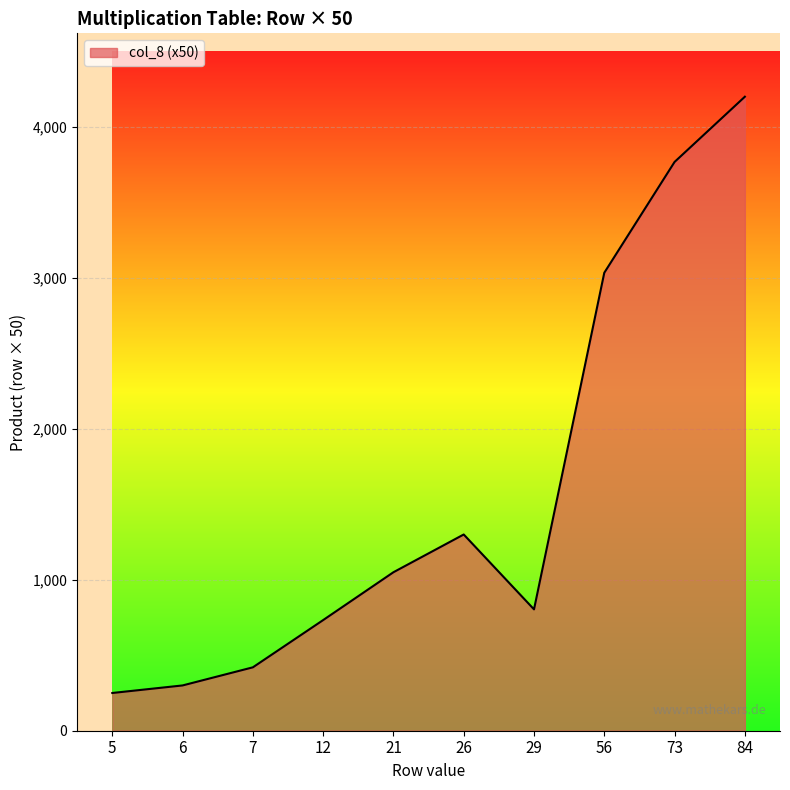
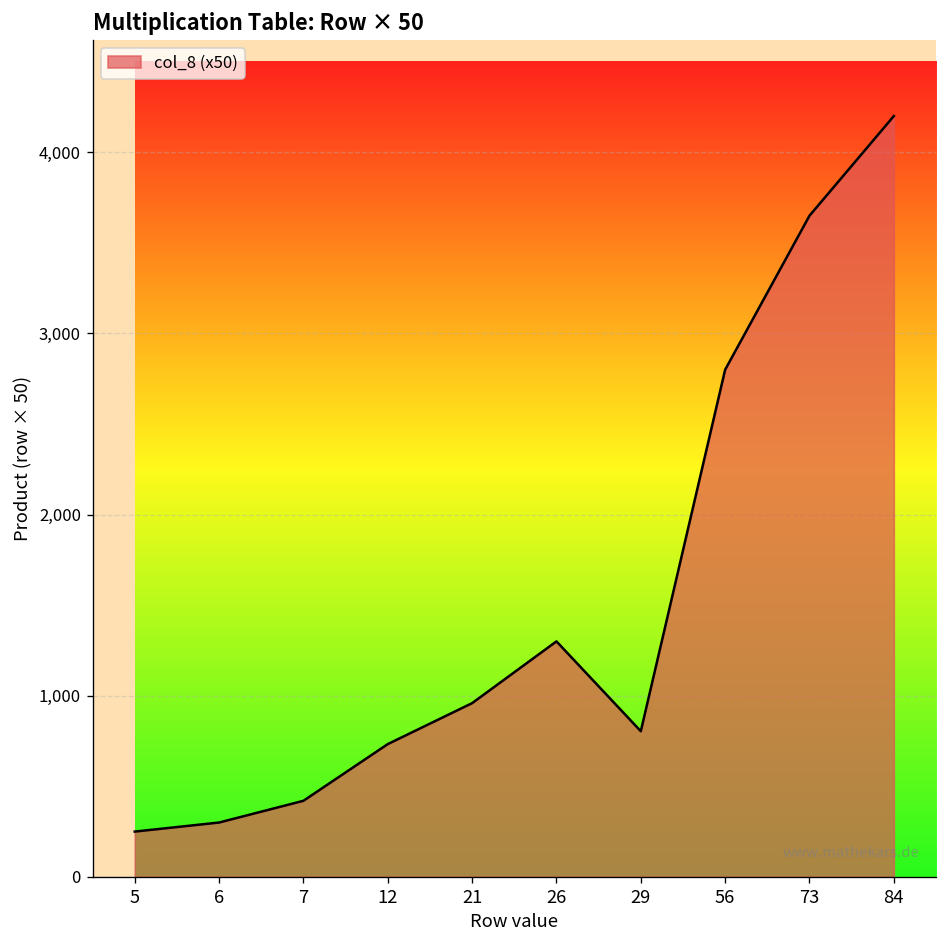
21: 1,050 -> 960
56: 3,030 -> 2,800
73: 3,770 -> 3,650
